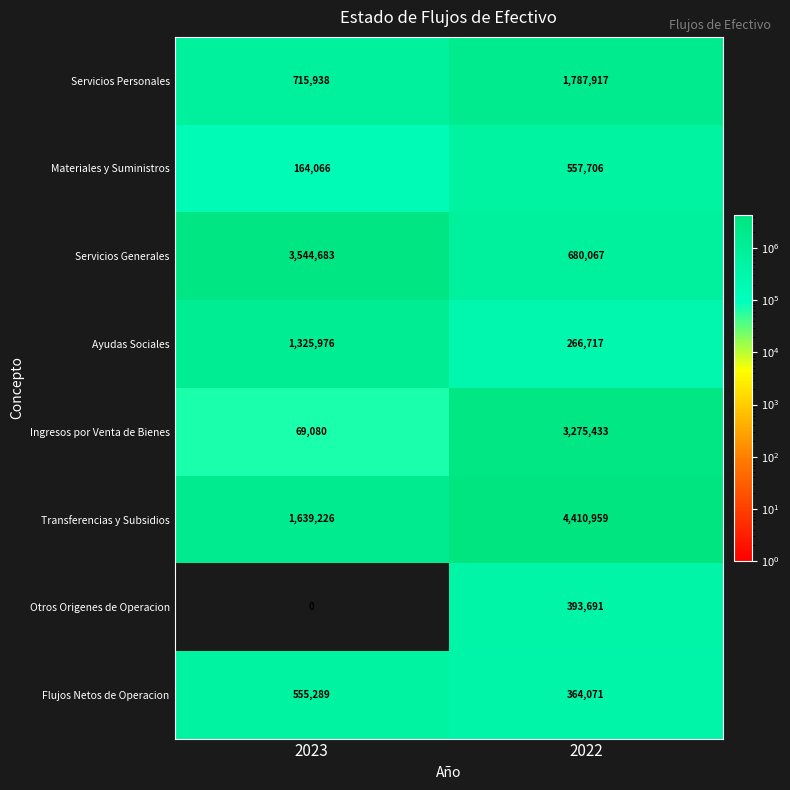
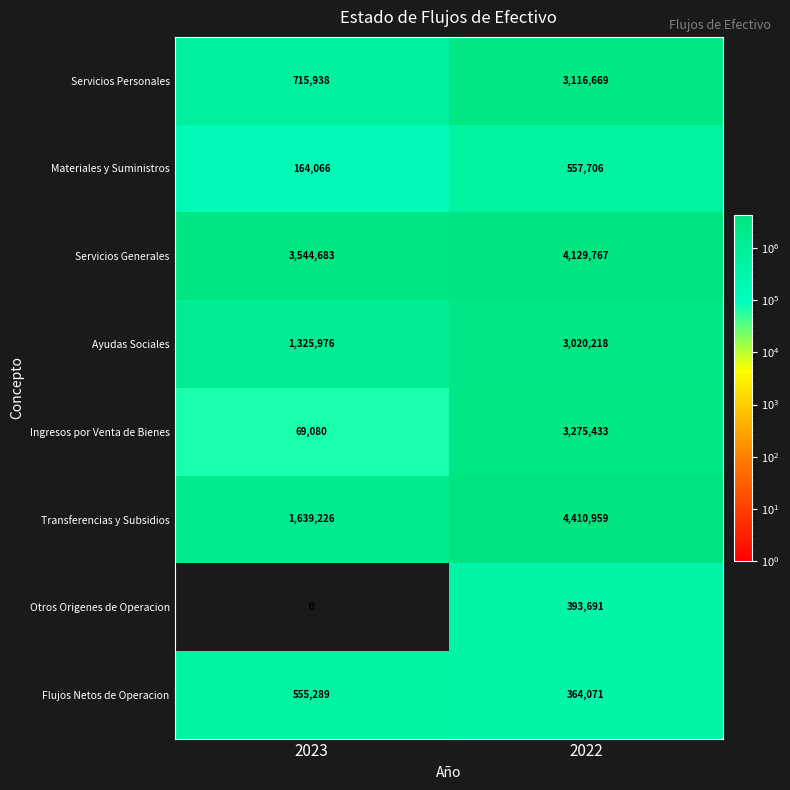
Servicios Personales, 2022: 1,787,917 -> 3,116,669
Servicios Generales, 2022: 680,067 -> 4,129,767
Ayudas Sociales, 2022: 266,717 -> 3,020,218
